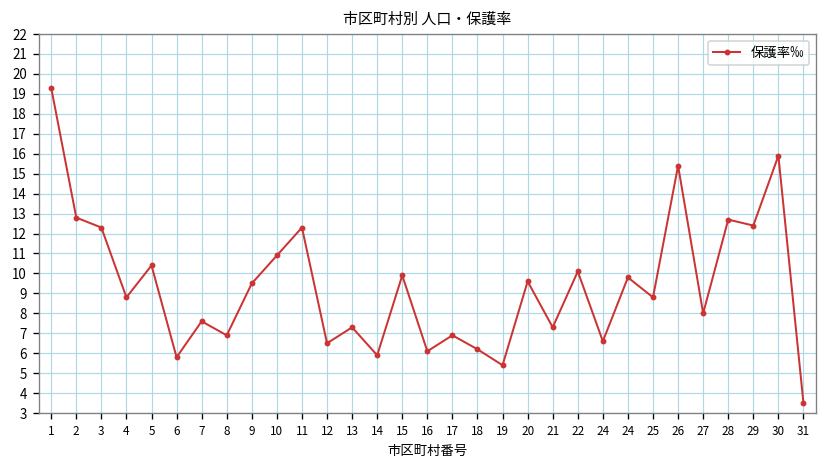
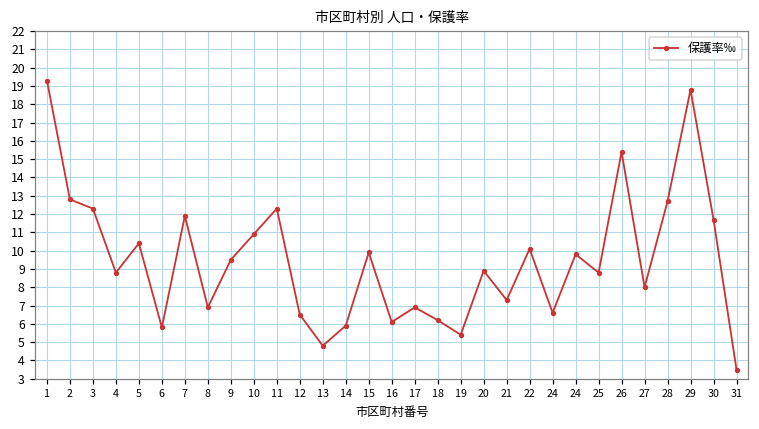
7: 7.6 -> 11.9
13: 7.3 -> 4.8
20: 9.6 -> 8.9
29: 12.4 -> 18.8
30: 15.9 -> 11.7
